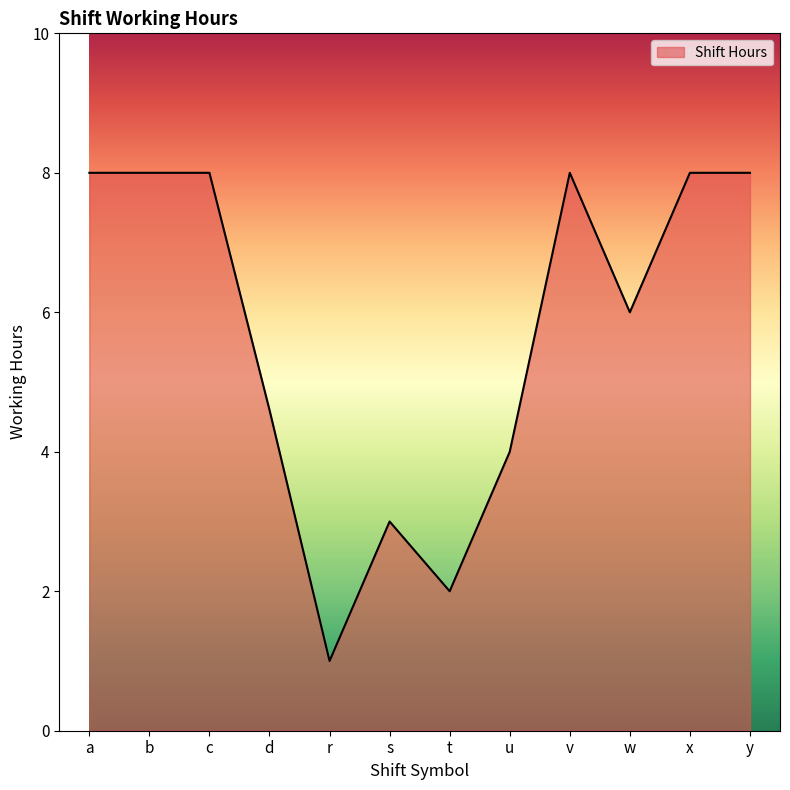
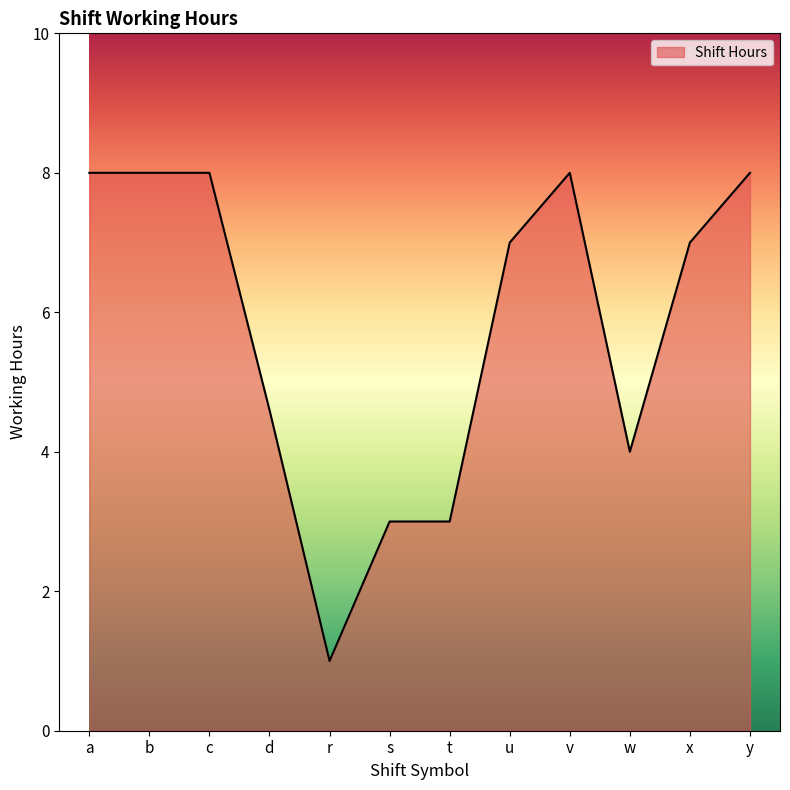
t: 2 -> 3
u: 4 -> 7
w: 6 -> 4
x: 8 -> 7
